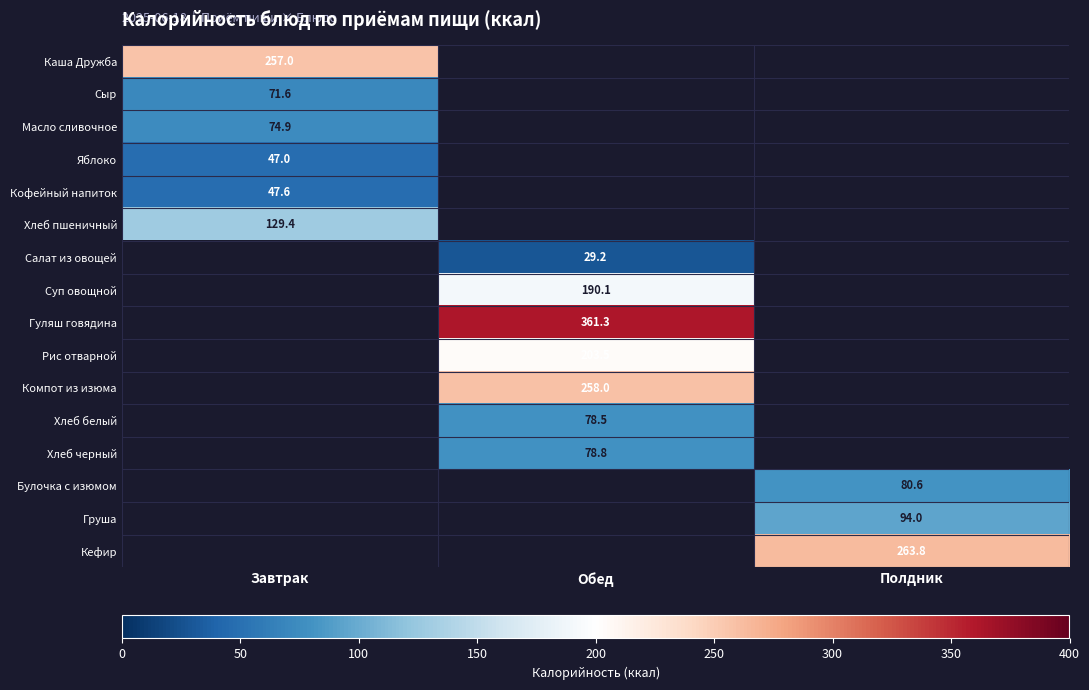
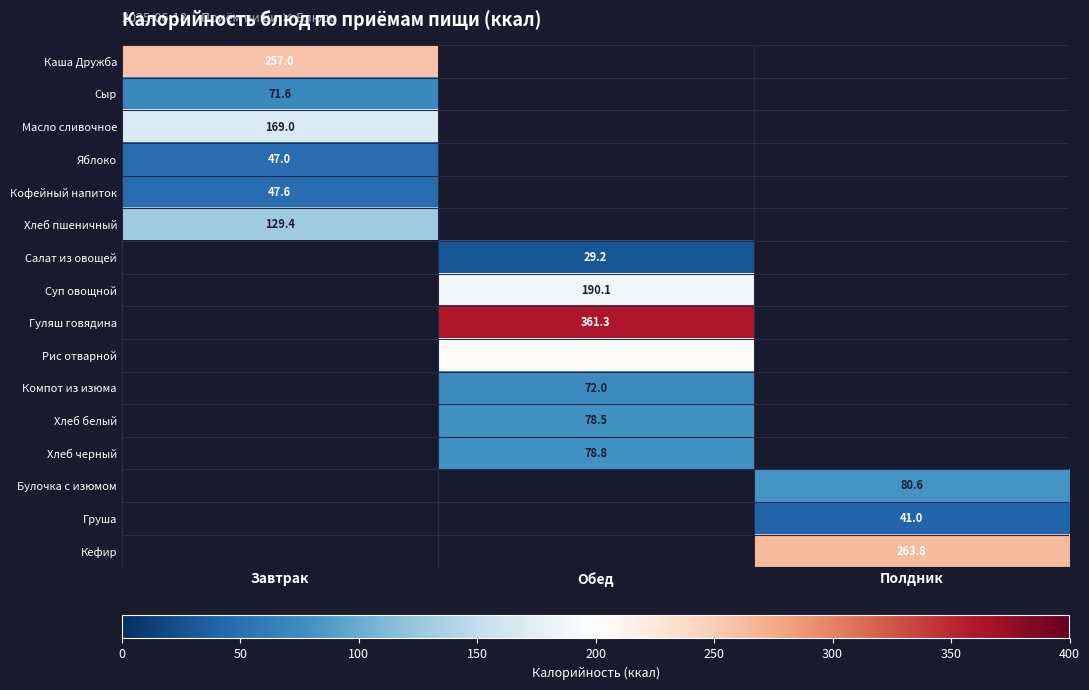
Масло сливочное, Завтрак: 74.9 -> 169.0
Компот из изюма, Обед: 258.0 -> 72.0
Груша, Полдник: 94.0 -> 41.0
